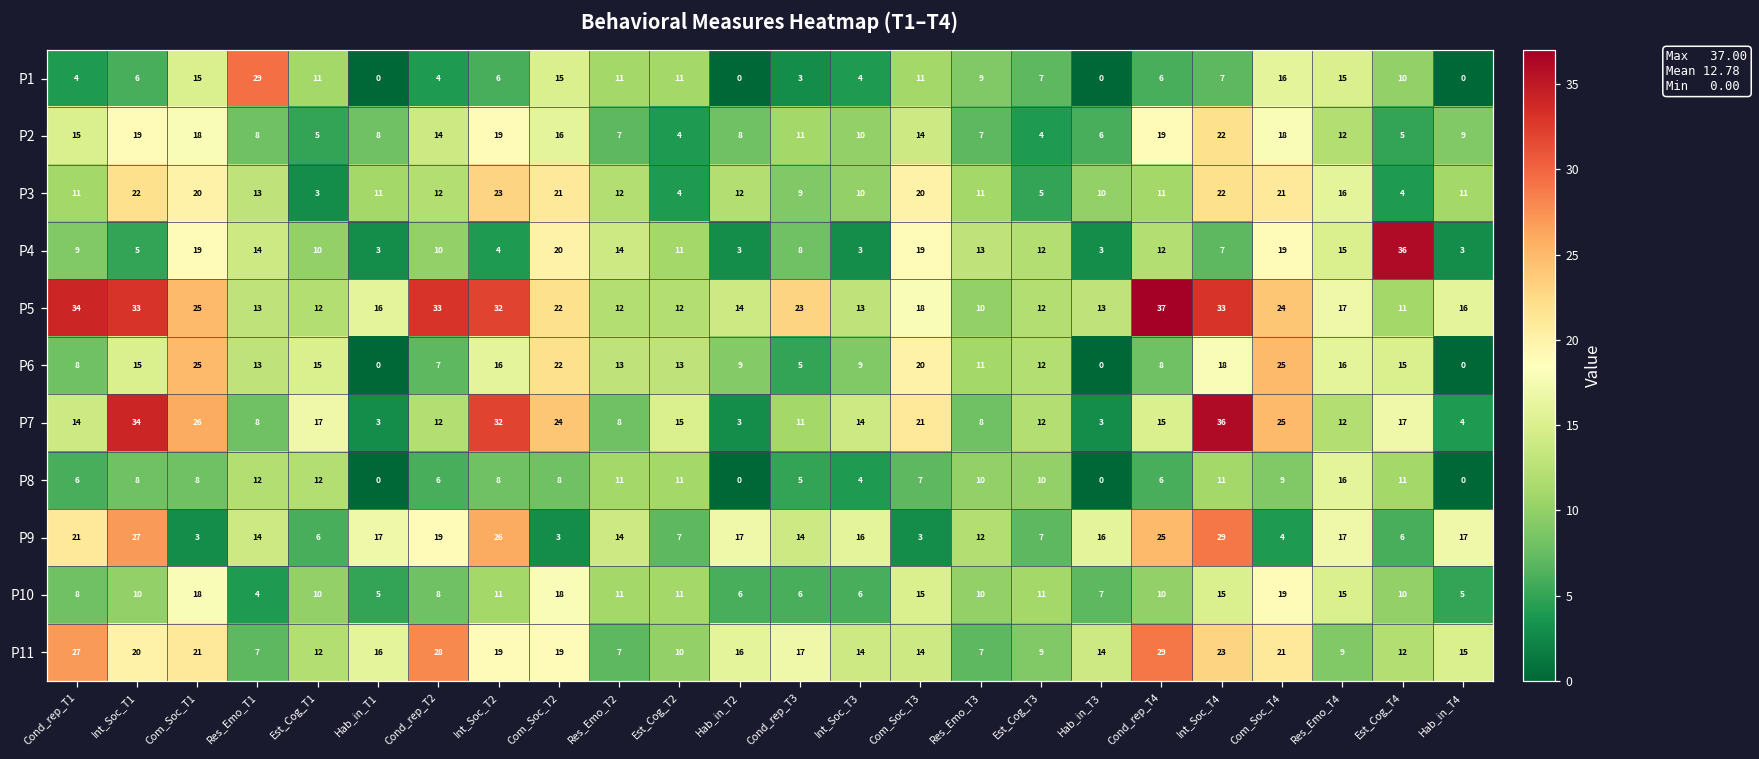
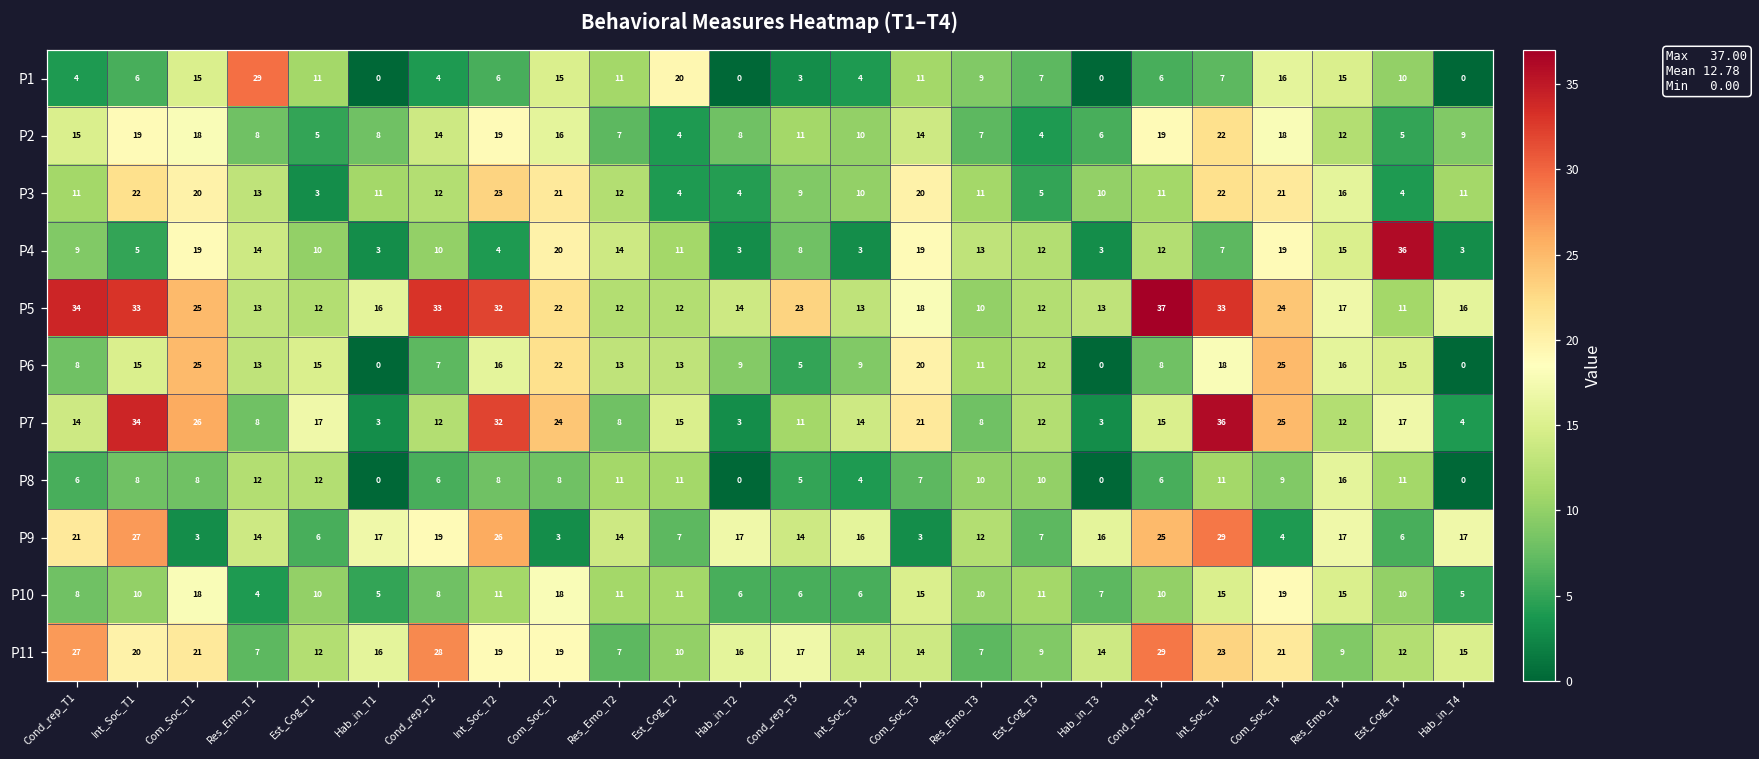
P1, Est_Cog_T2: 11 -> 20
P3, Hab_in_T2: 12 -> 4
